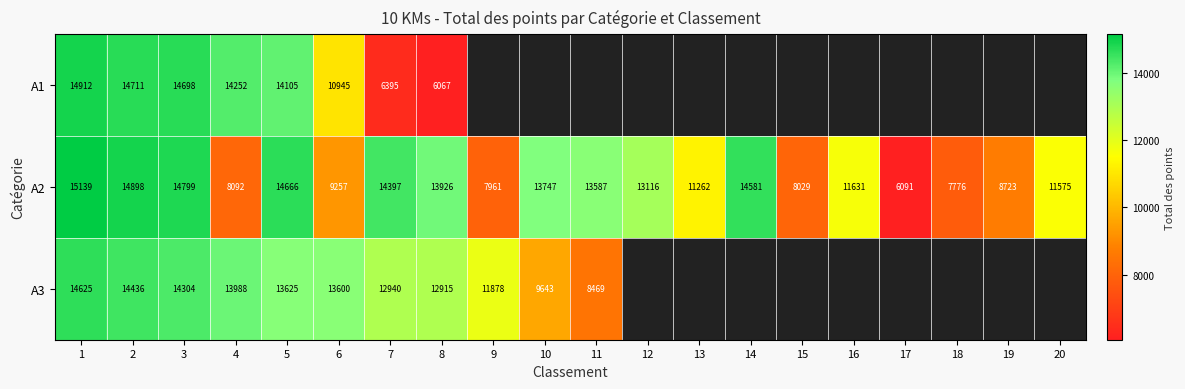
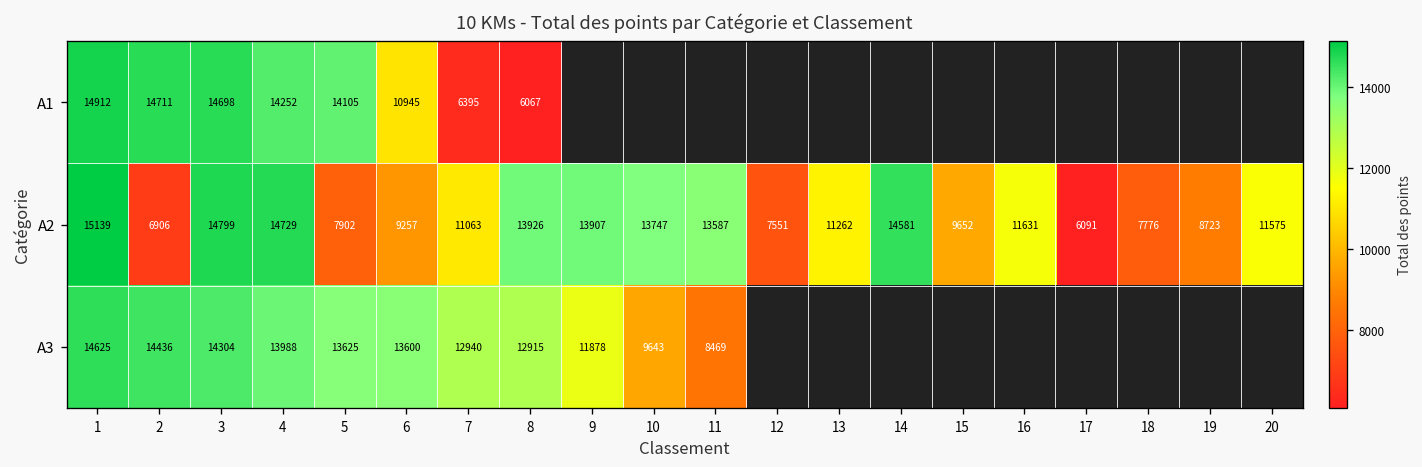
A2, 2: 14898 -> 6906
A2, 4: 8092 -> 14729
A2, 5: 14666 -> 7902
A2, 7: 14397 -> 11063
A2, 9: 7961 -> 13907
A2, 12: 13116 -> 7551
A2, 15: 8029 -> 9652
